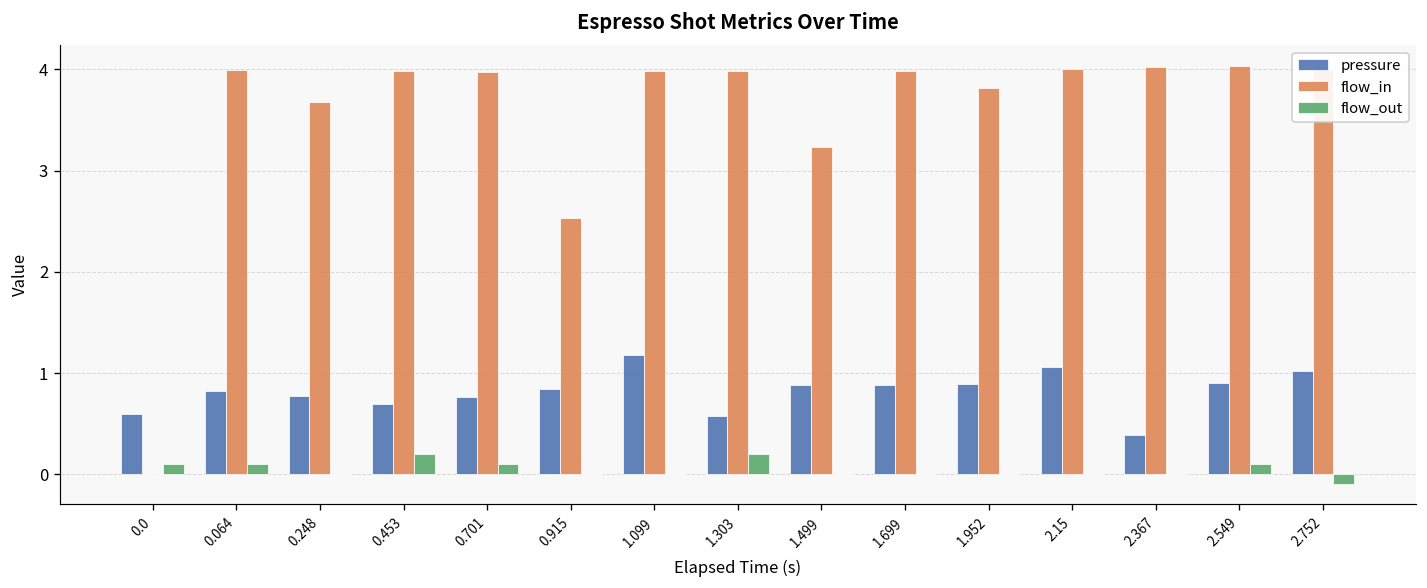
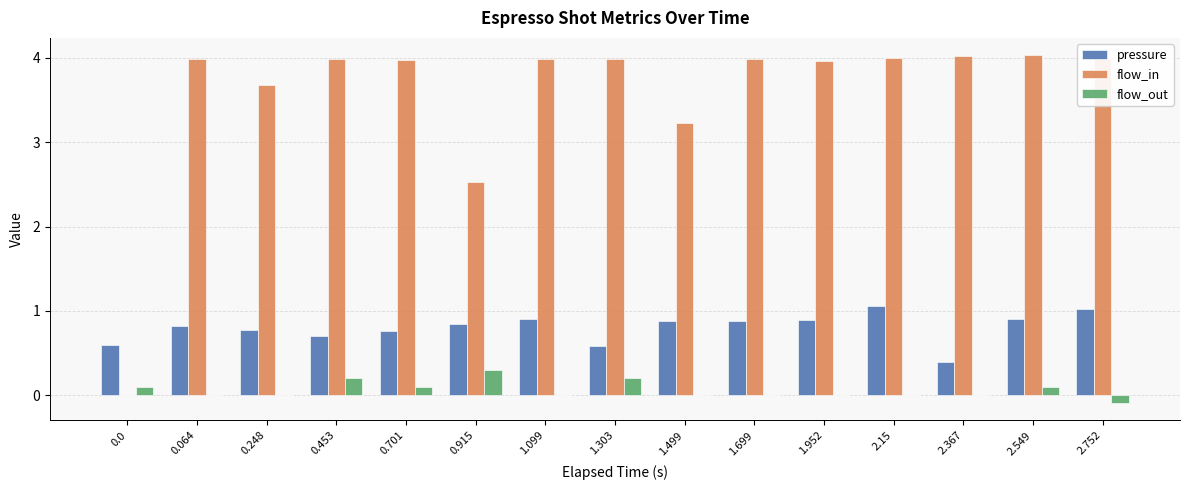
flow_out, 0.064: 0.1 -> 0.0
flow_out, 0.915: 0.0 -> 0.3
pressure, 1.099: 1.2 -> 0.9
flow_in, 1.952: 3.8 -> 4.0
